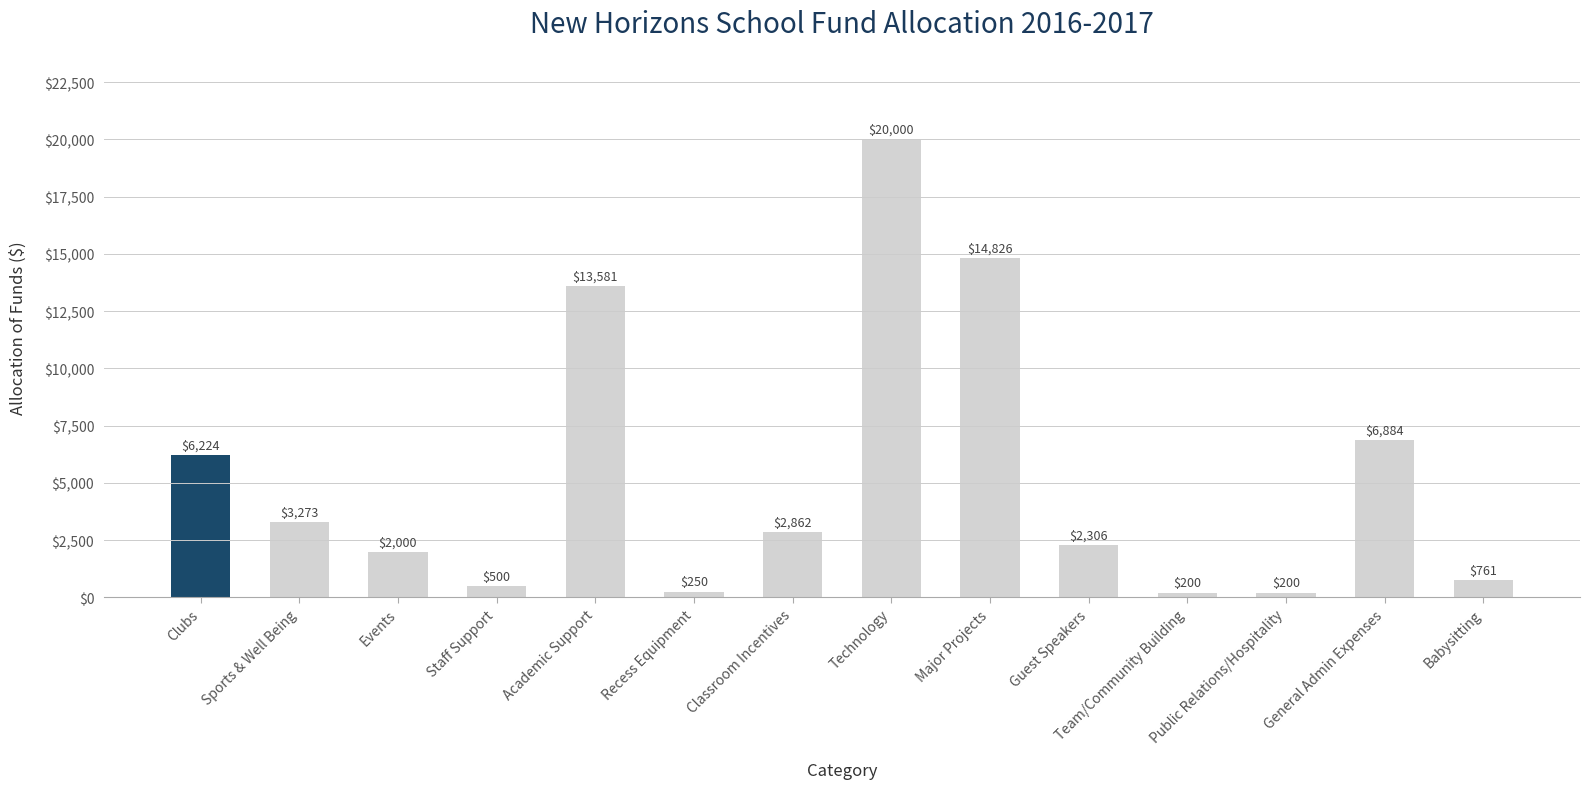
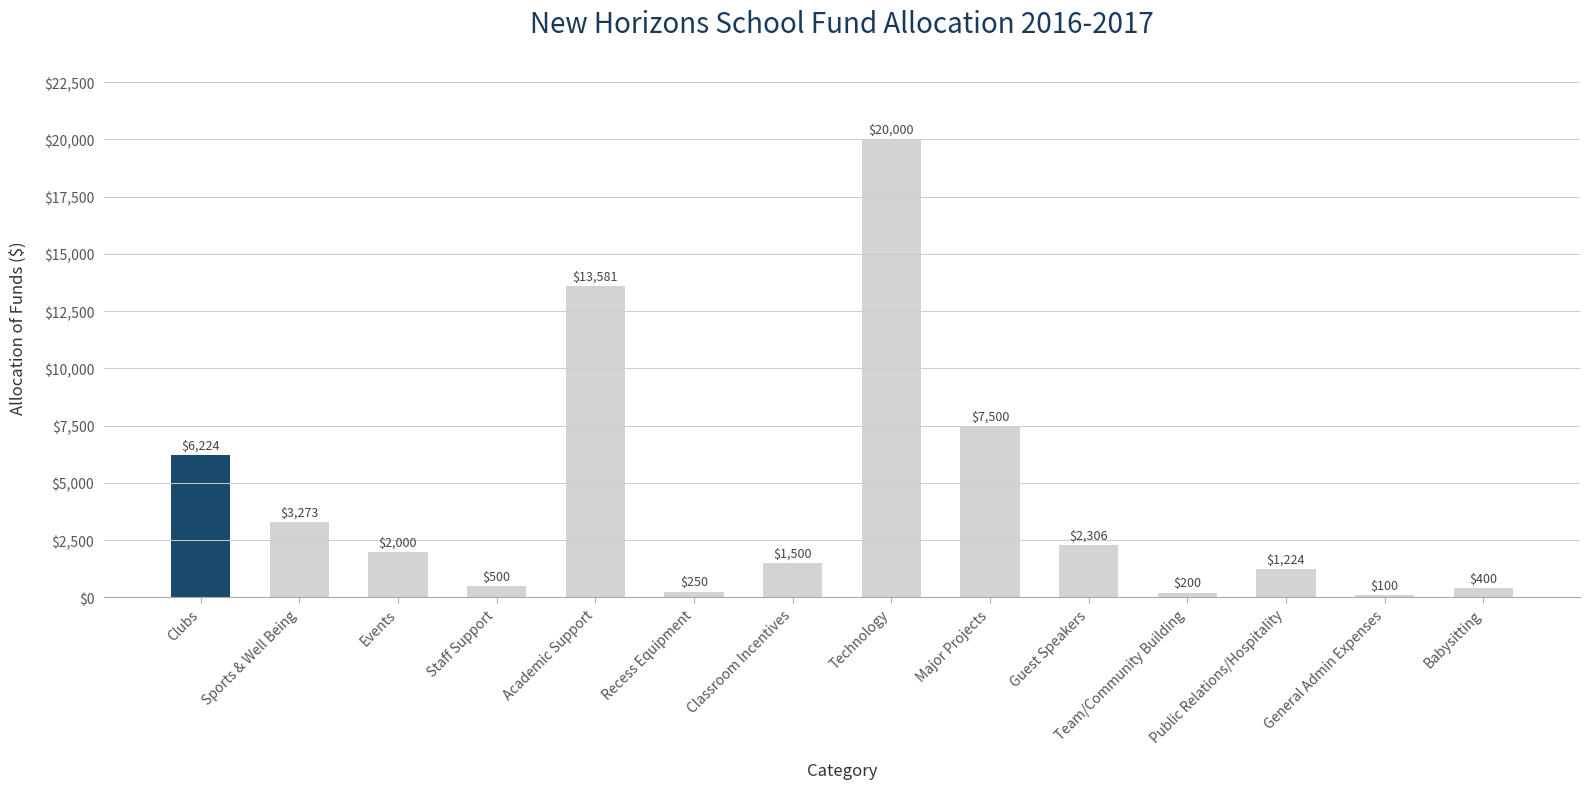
Classroom Incentives: $2,862 -> $1,500
Major Projects: $14,826 -> $7,500
Public Relations/Hospitality: $200 -> $1,224
General Admin Expenses: $6,884 -> $100
Babysitting: $761 -> $400
